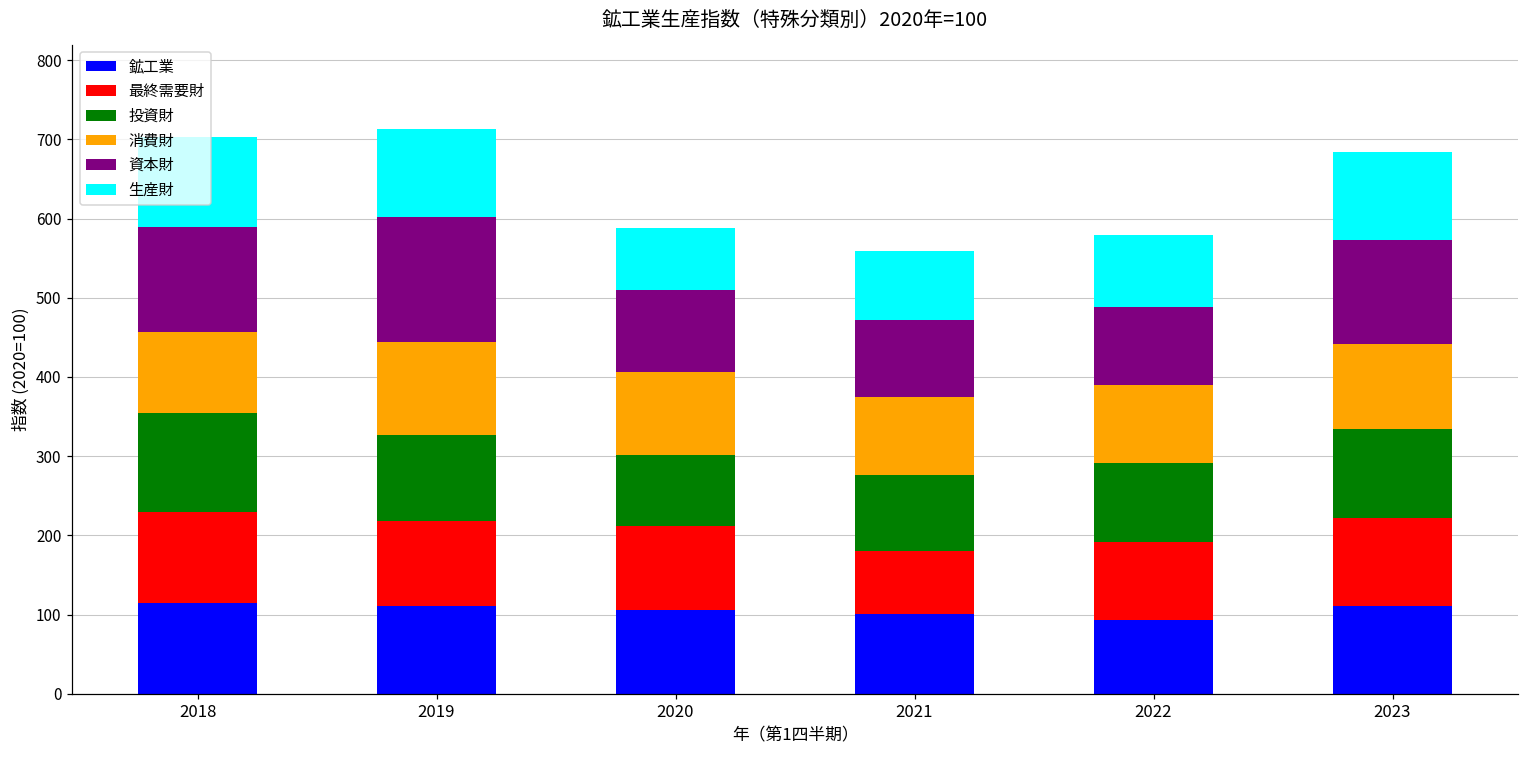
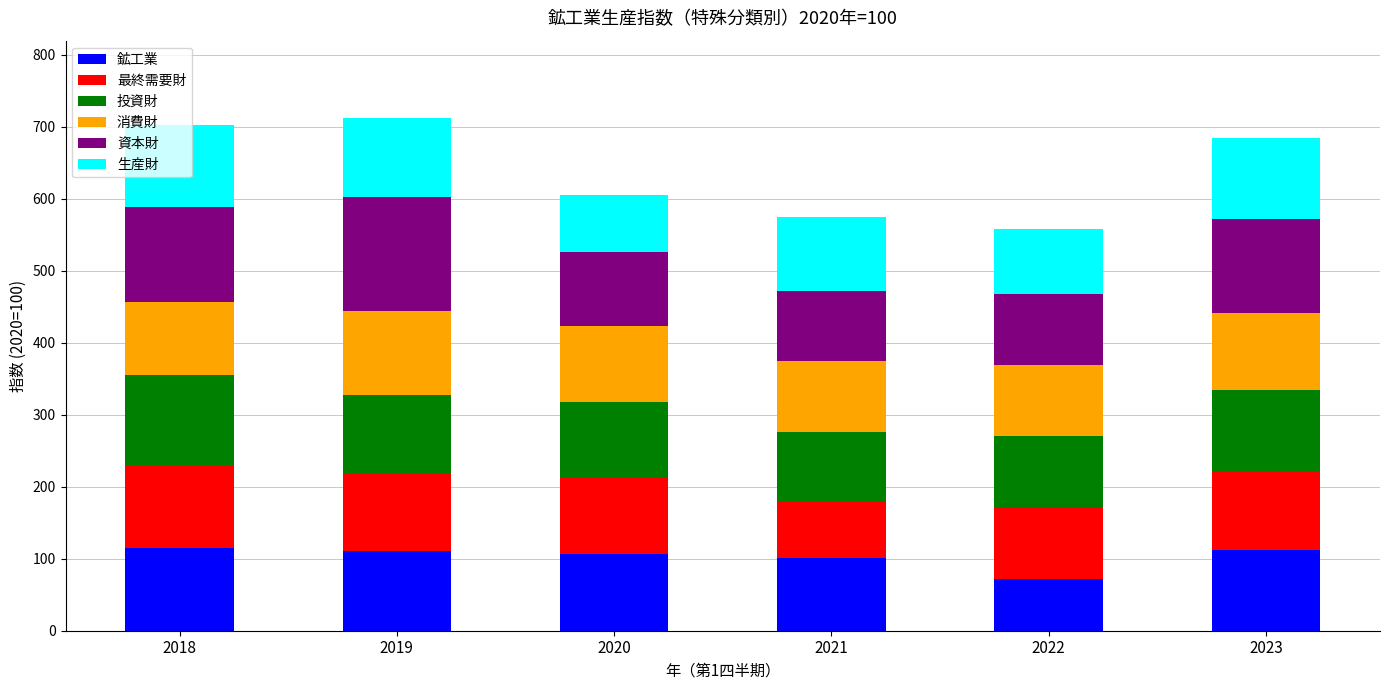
投資財, 2020: 90 -> 110
生産財, 2021: 90 -> 100
鉱工業, 2022: 90 -> 70
